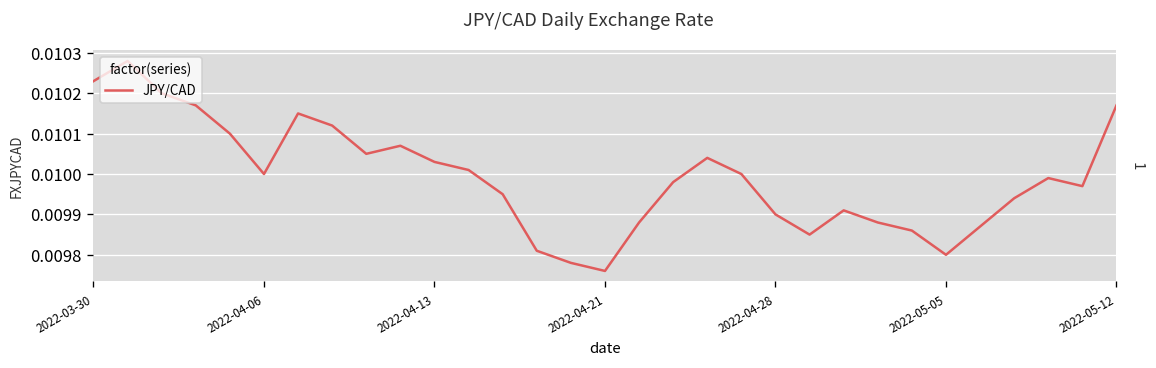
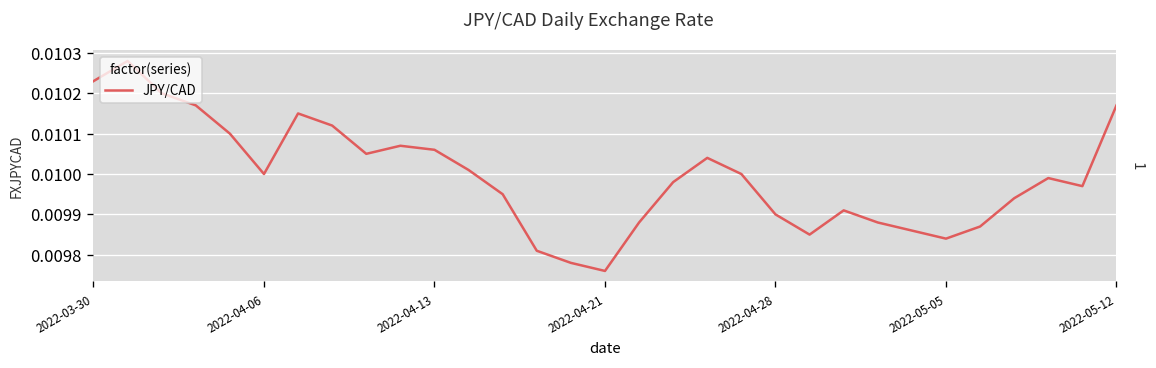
2022-04-13: 0.01003 -> 0.01006
2022-05-05: 0.00980 -> 0.00984
